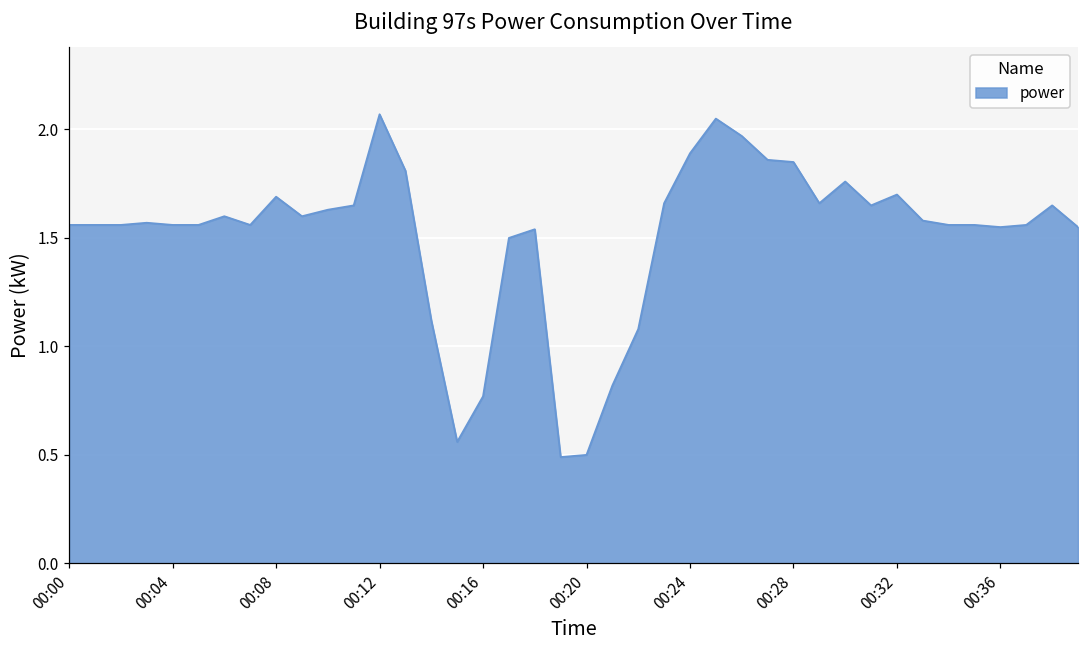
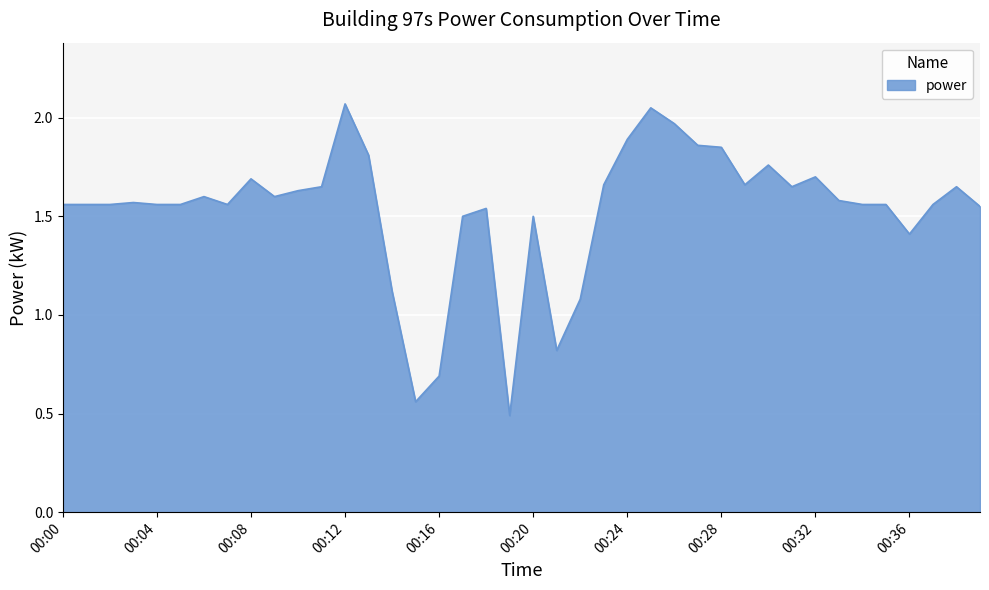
00:16: 0.77 -> 0.69
00:20: 0.5 -> 1.5
00:36: 1.55 -> 1.41
